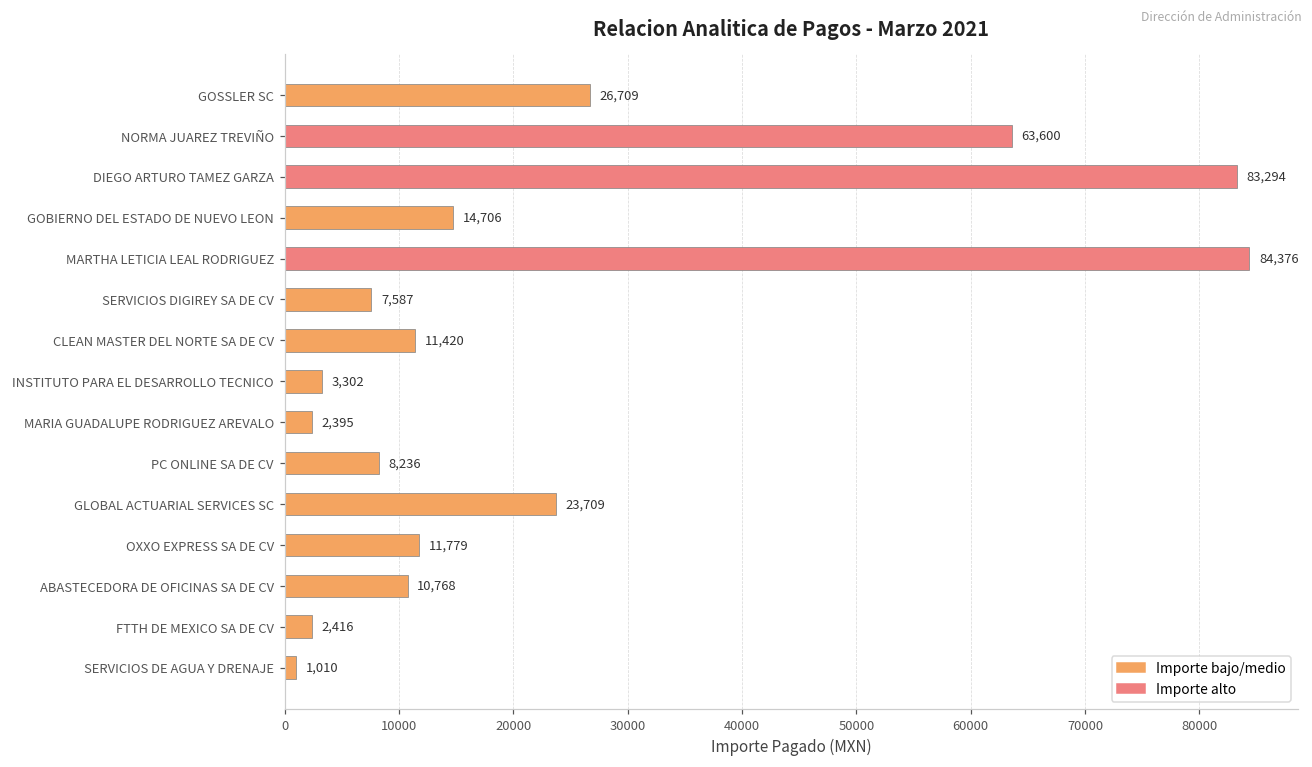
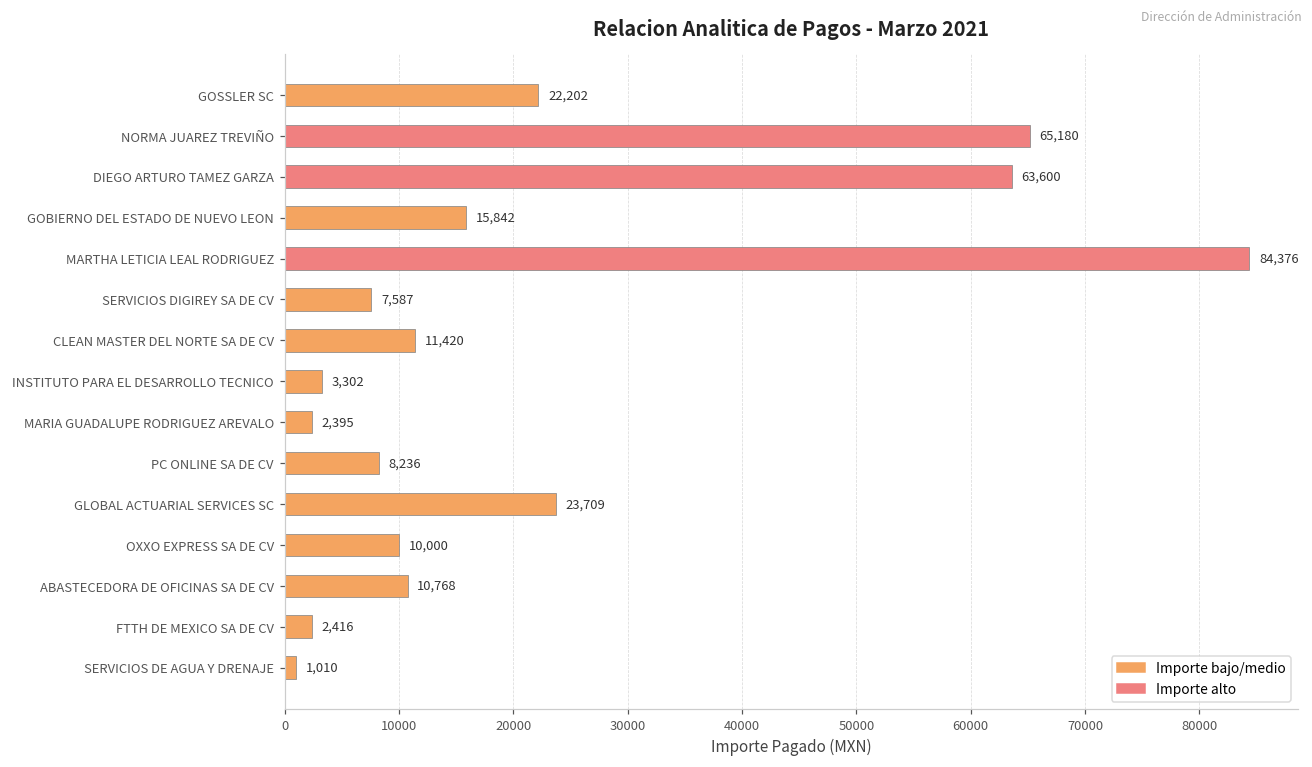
GOSSLER SC: 26,709 -> 22,202
NORMA JUAREZ TREVIÑO: 63,600 -> 65,180
DIEGO ARTURO TAMEZ GARZA: 83,294 -> 63,600
GOBIERNO DEL ESTADO DE NUEVO LEON: 14,706 -> 15,842
OXXO EXPRESS SA DE CV: 11,779 -> 10,000
